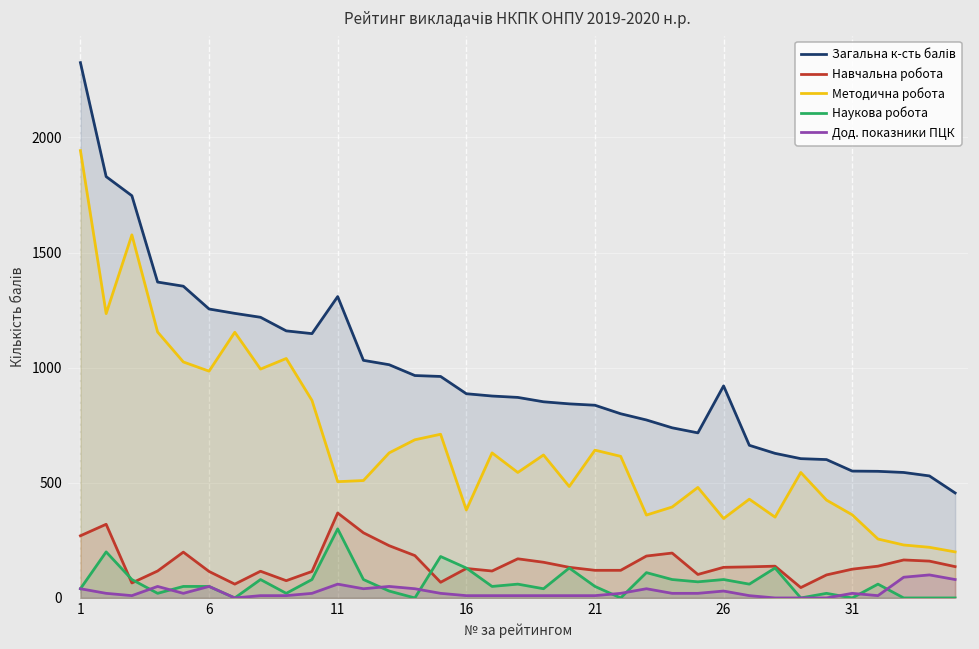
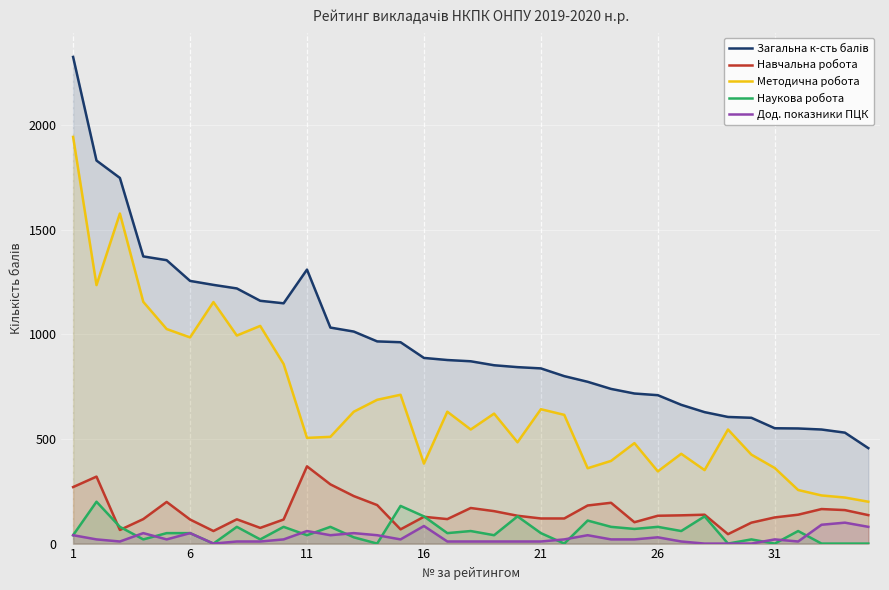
Наукова робота, 11: 300 -> 40
Дод. показники ПЦК, 16: 10 -> 80
Загальна к-сть балів, 26: 920 -> 710
